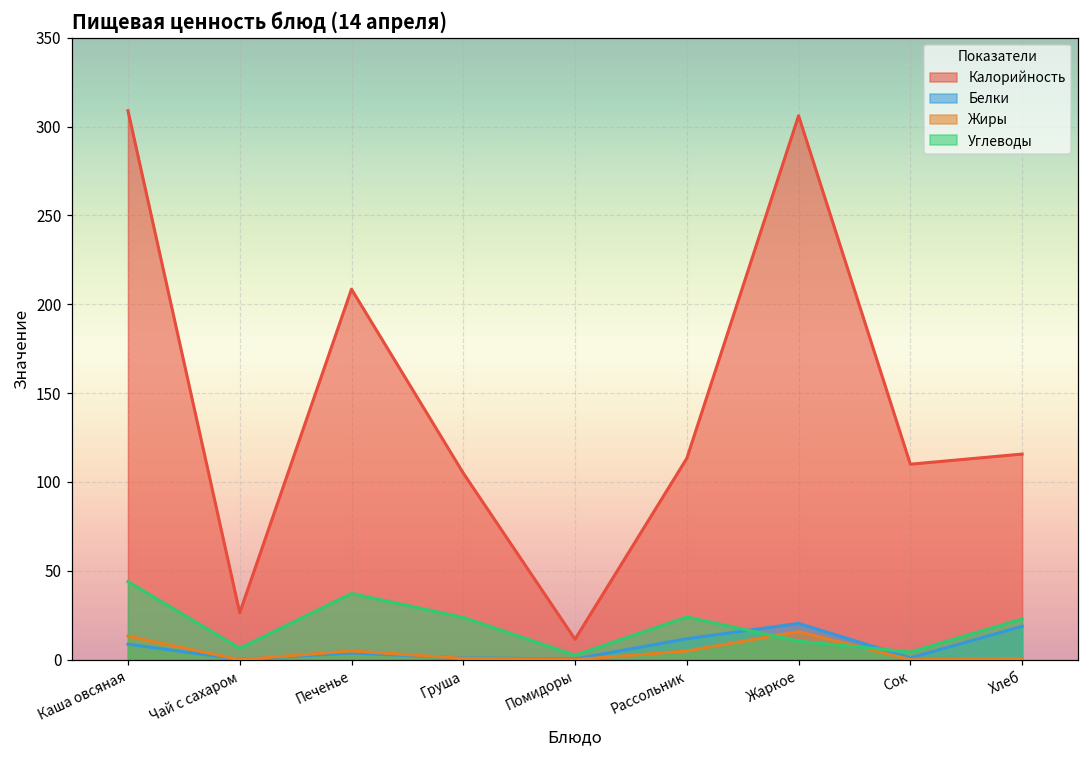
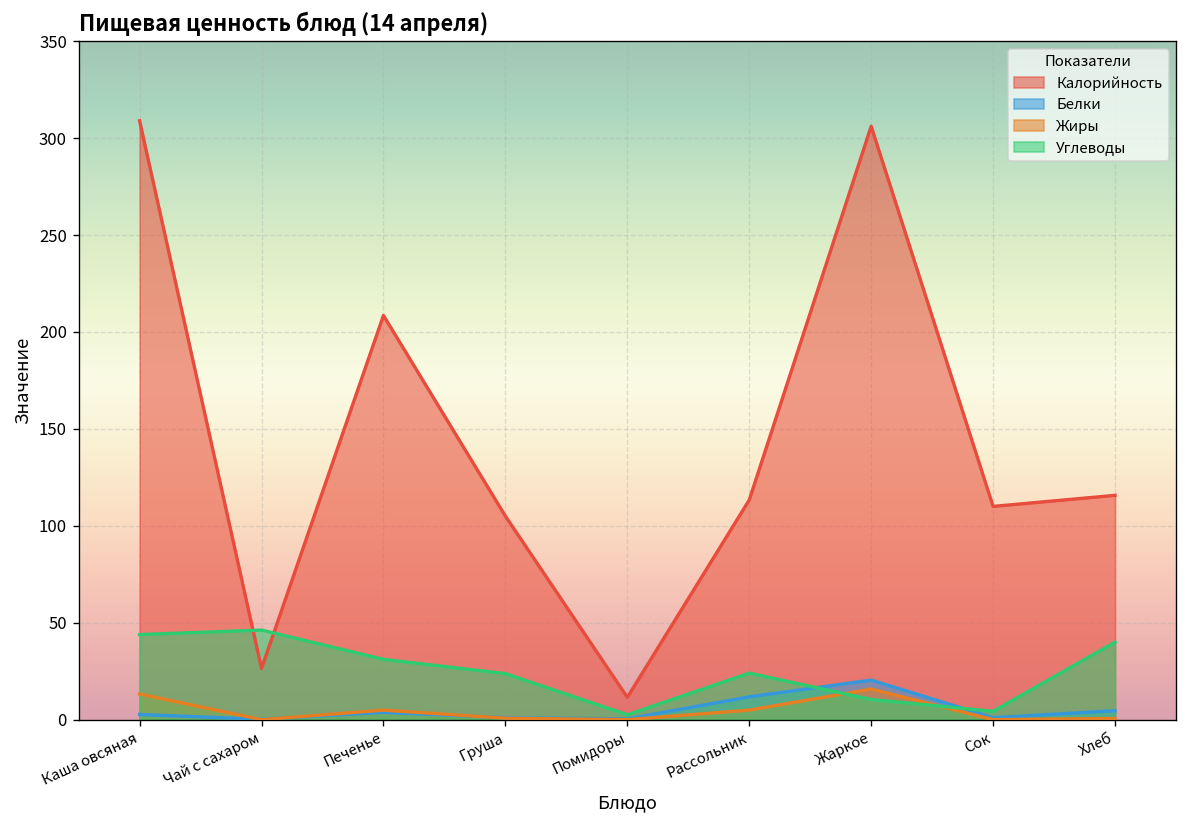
Белки, Каша овсяная: 9 -> 3
Углеводы, Чай с сахаром: 6 -> 46
Углеводы, Печенье: 37 -> 31
Белки, Хлеб: 19 -> 5
Углеводы, Хлеб: 23 -> 40
